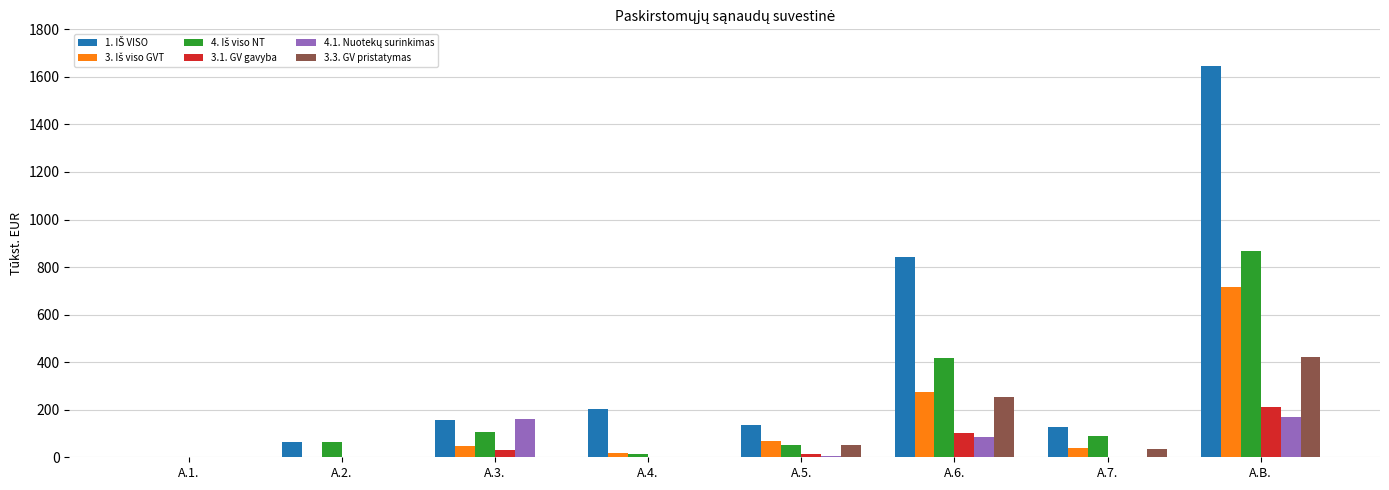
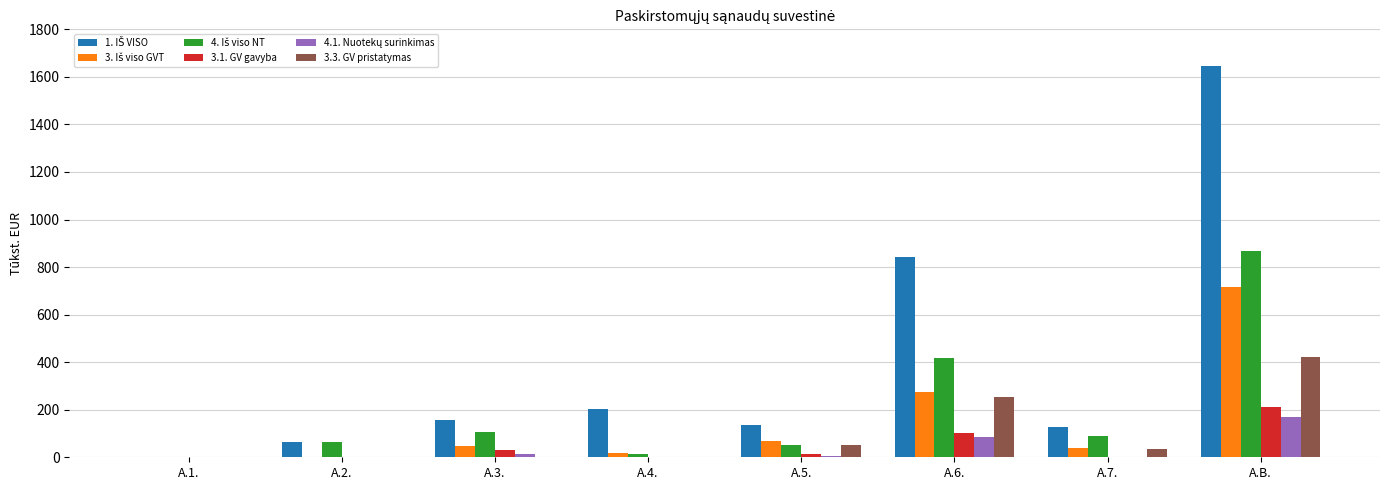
4.1. Nuotekų surinkimas, A.3.: 160 -> 10
